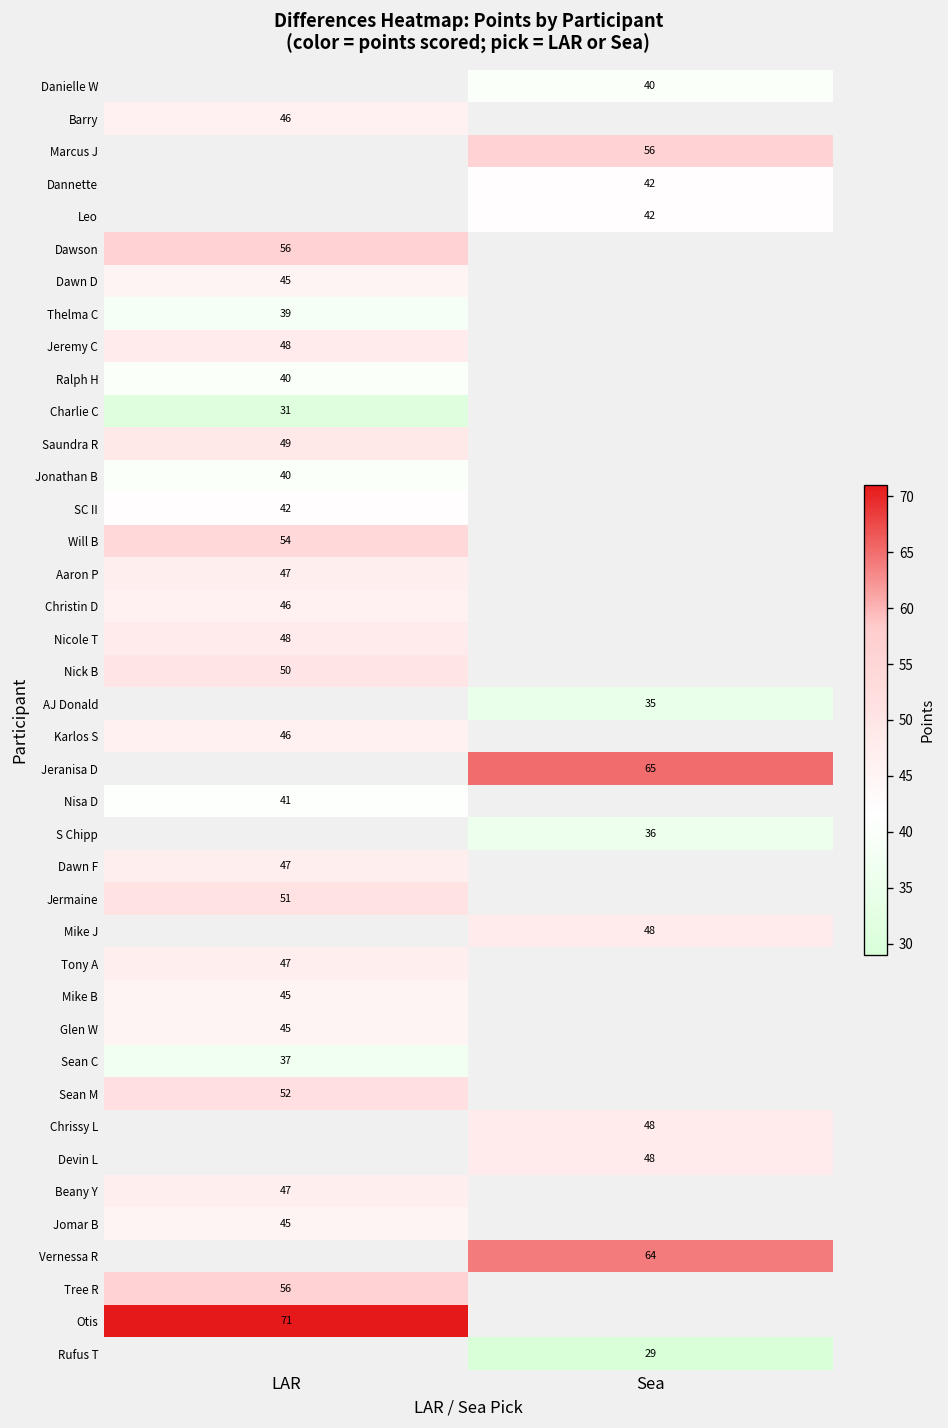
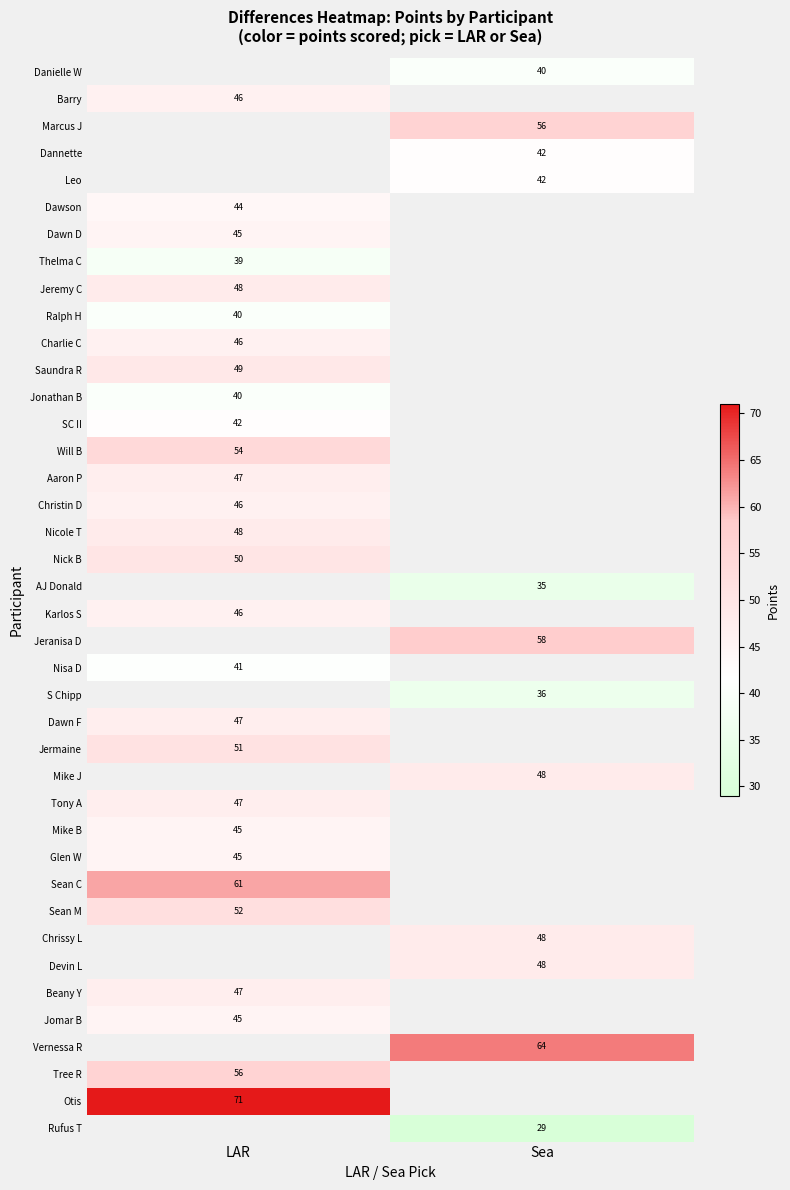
Dawson, LAR: 56 -> 44
Charlie C, LAR: 31 -> 46
Jeranisa D, Sea: 65 -> 58
Sean C, LAR: 37 -> 61
